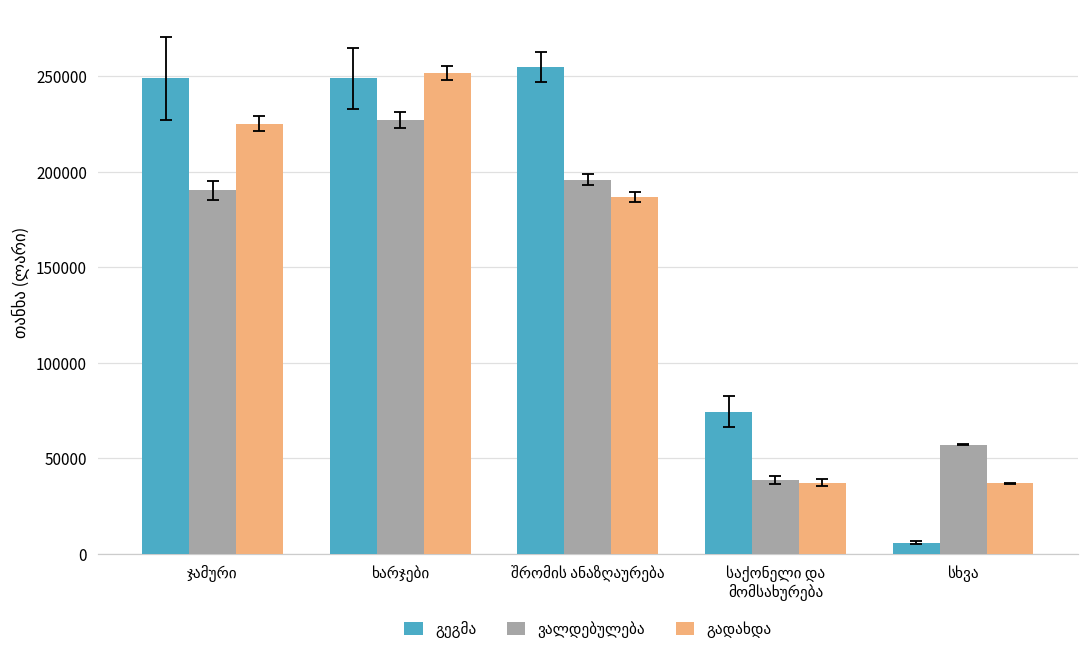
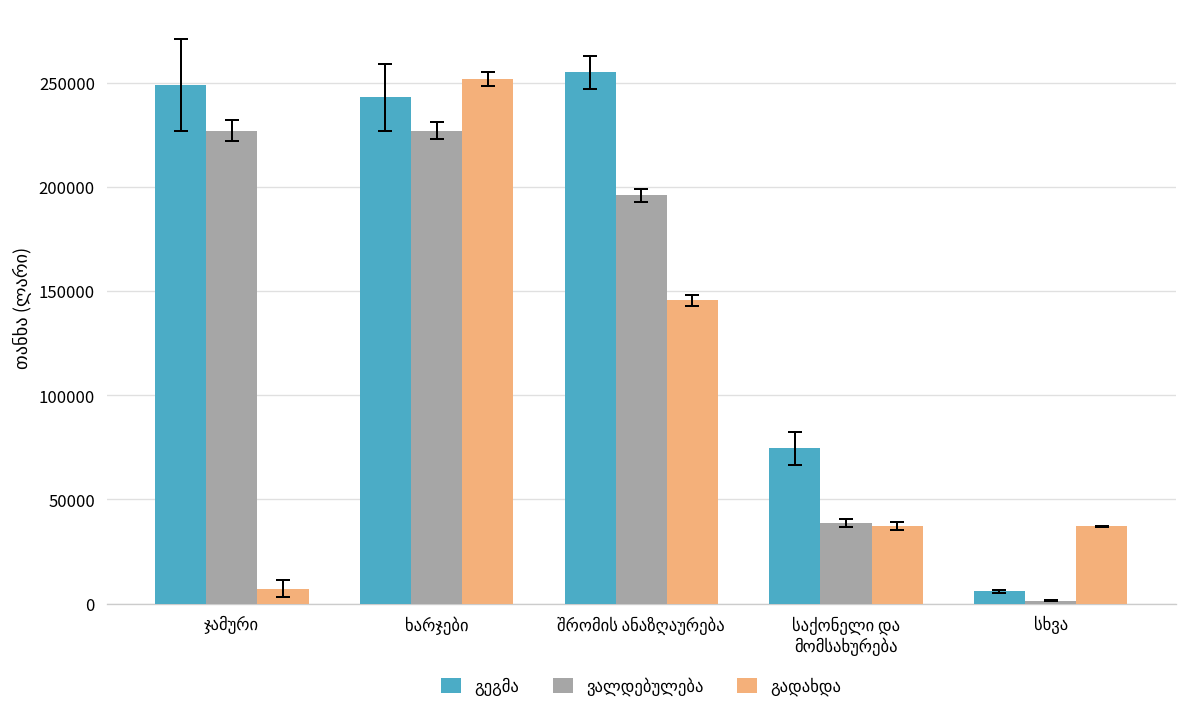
ვალდებულება, ჯამური: 190000 -> 227000
გადახდა, ჯამური: 225000 -> 7000
გეგმა, ხარჯები: 249000 -> 243000
გადახდა, შრომის ანაზღაურება: 187000 -> 145000
ვალდებულება, სხვა: 57000 -> 1000
